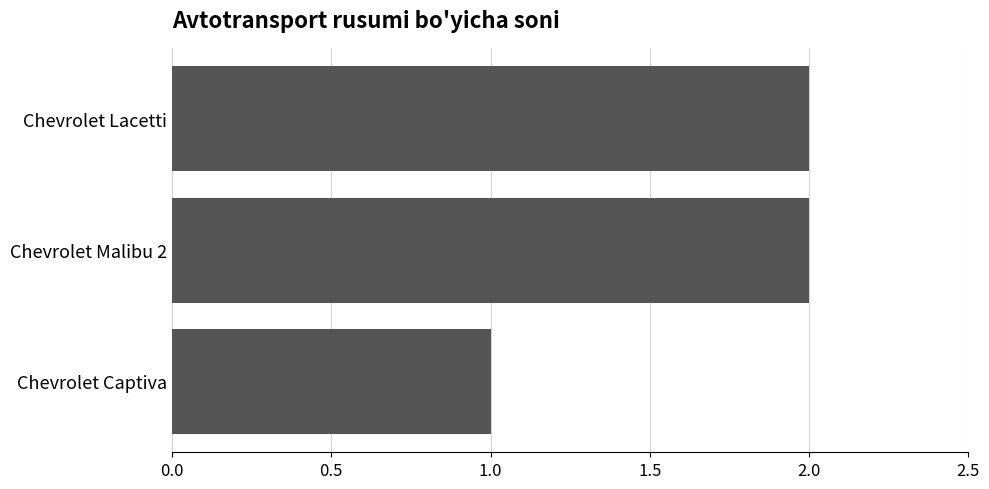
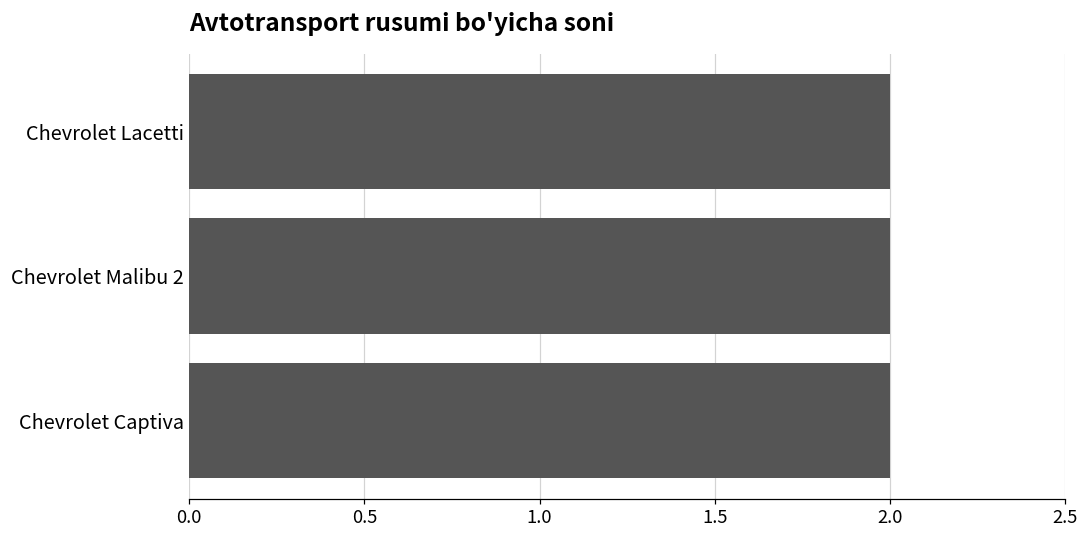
Chevrolet Captiva: 1 -> 2
